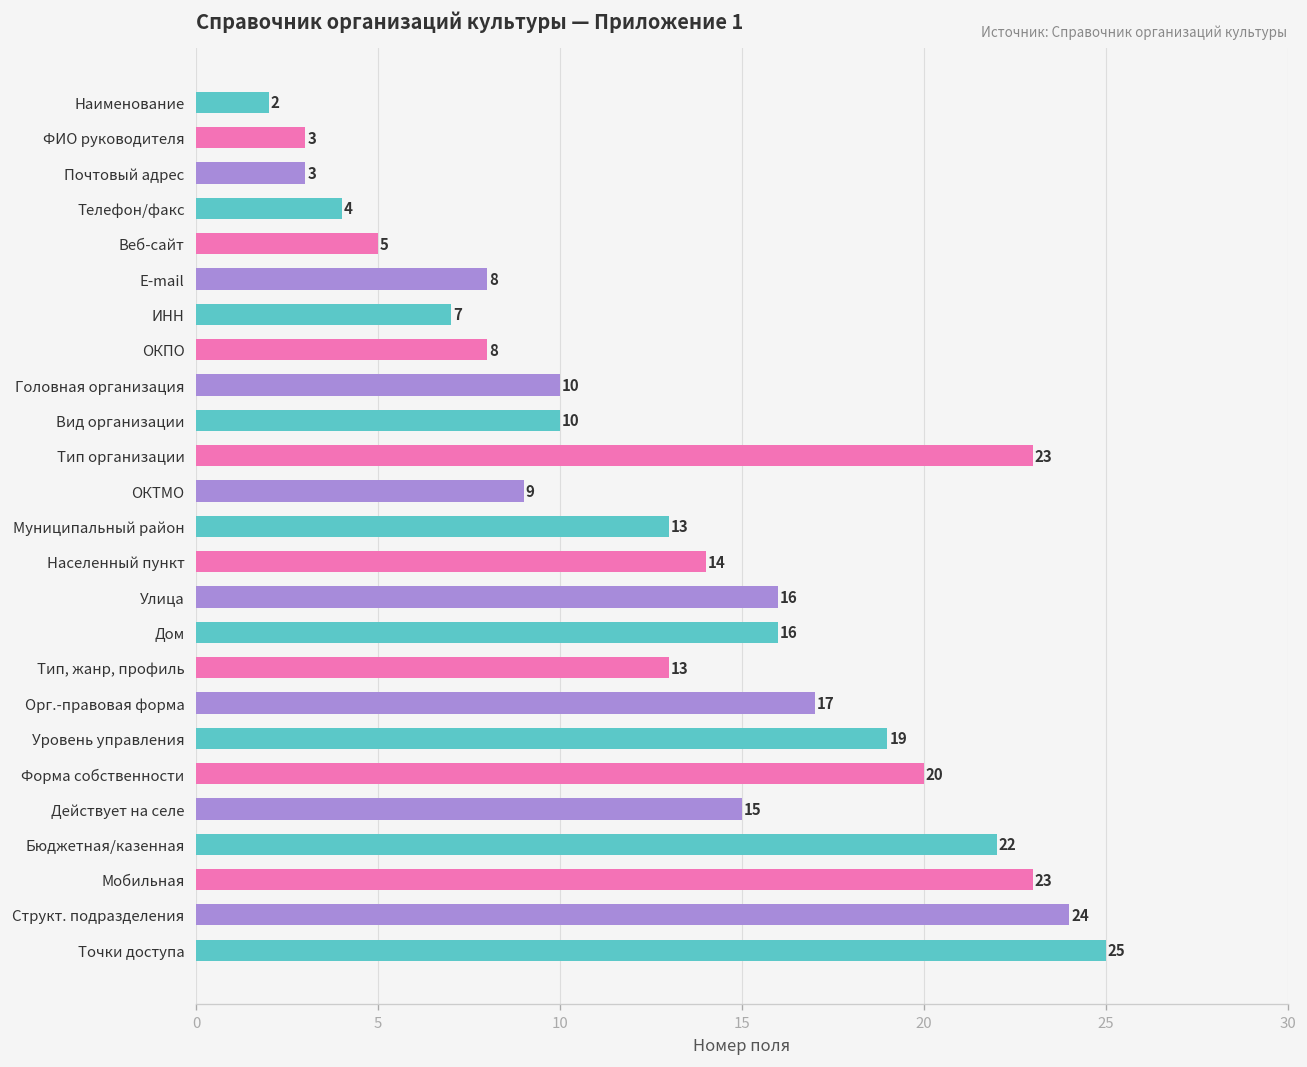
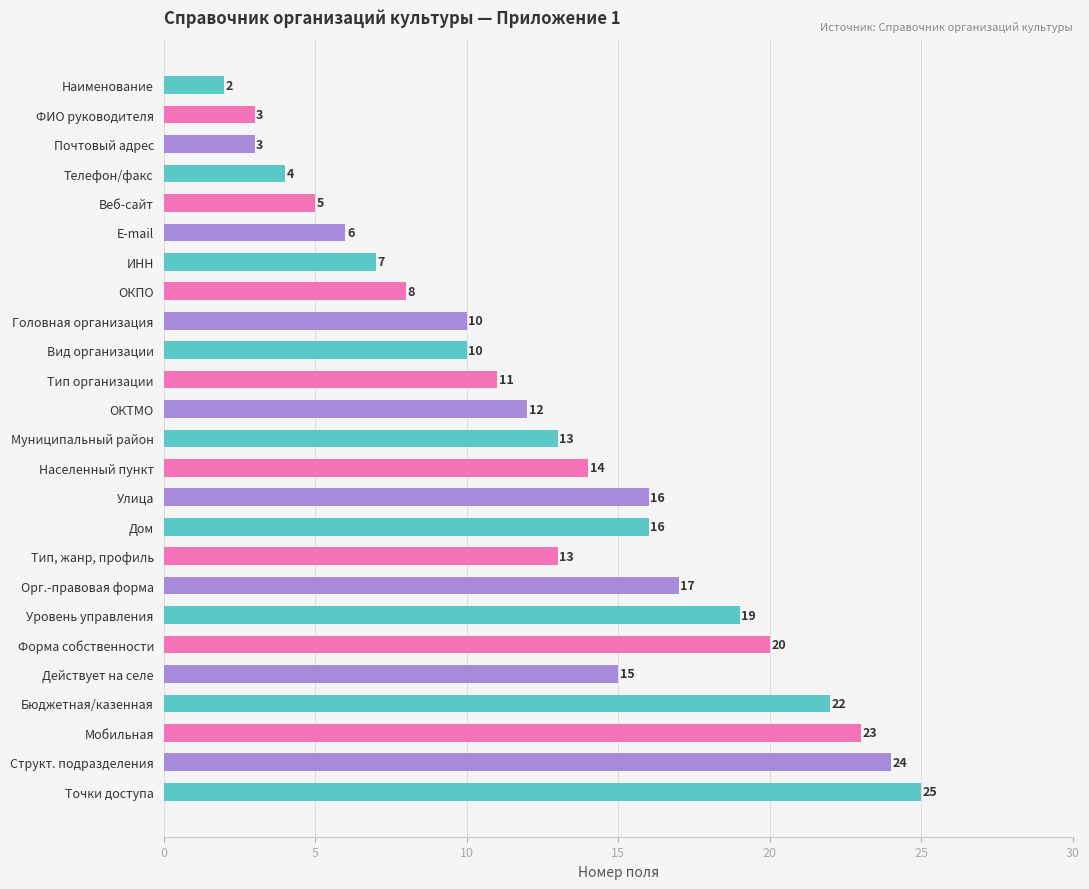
E-mail: 8 -> 6
Тип организации: 23 -> 11
ОКТМО: 9 -> 12
